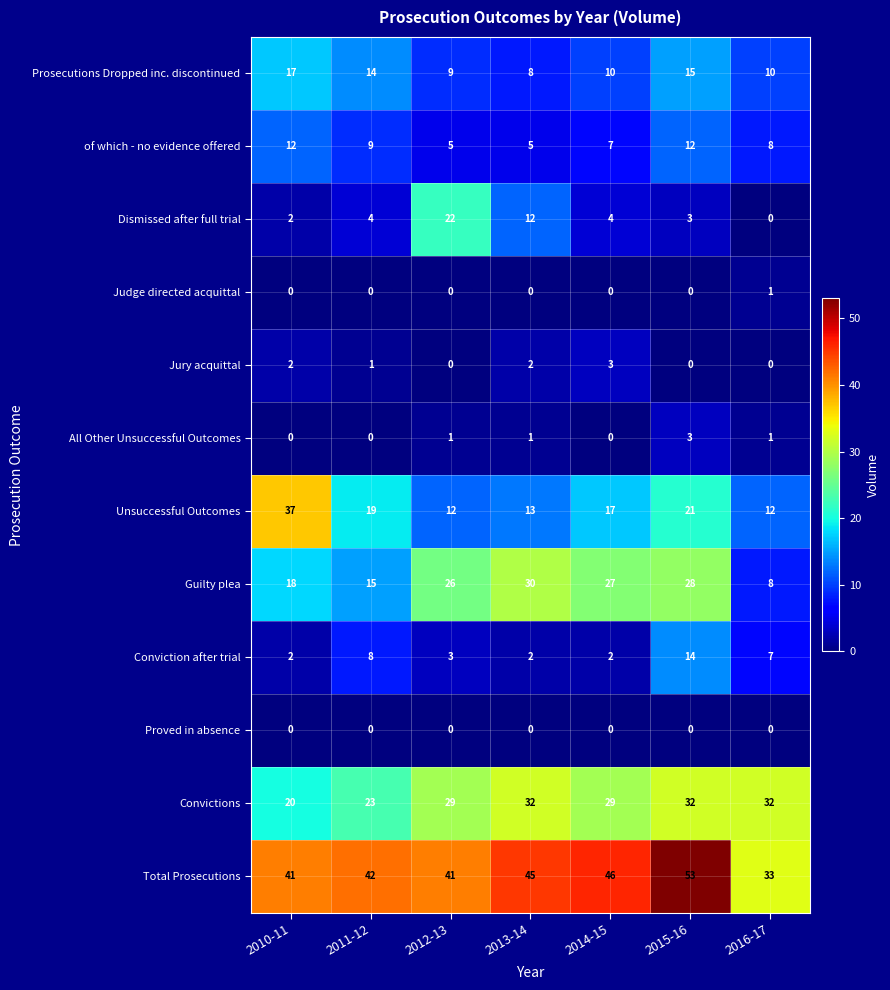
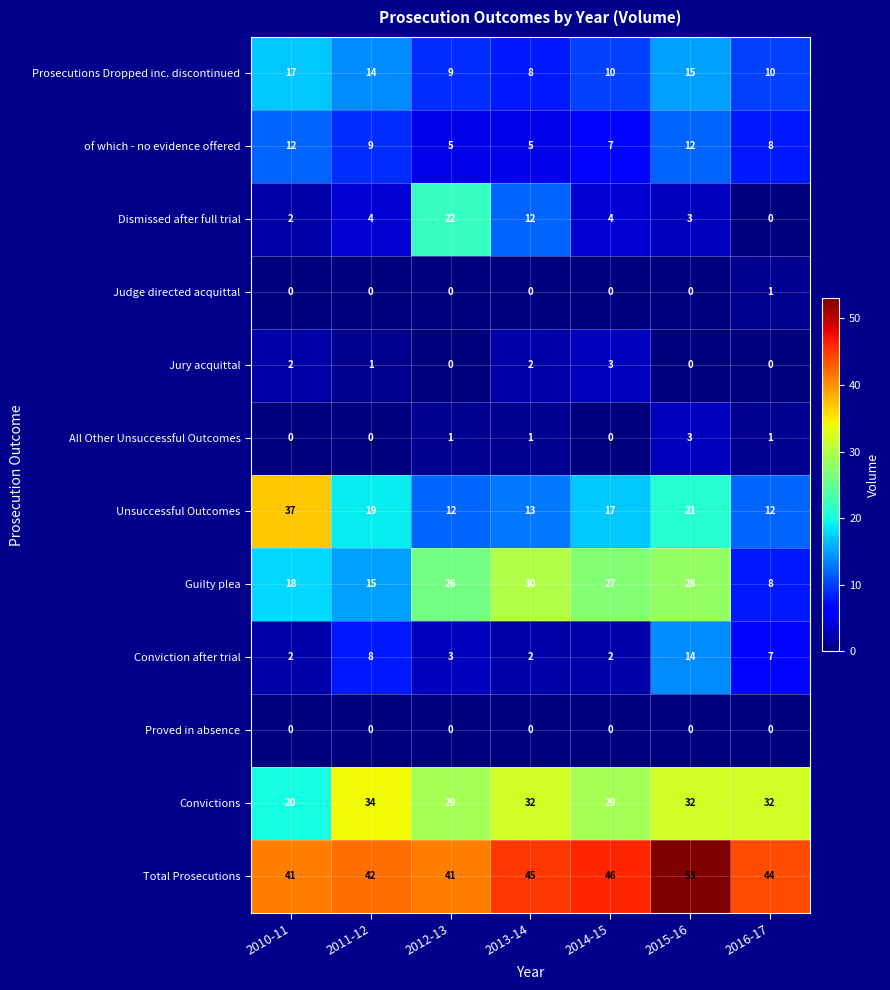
Convictions, 2011-12: 23 -> 34
Total Prosecutions, 2016-17: 33 -> 44
